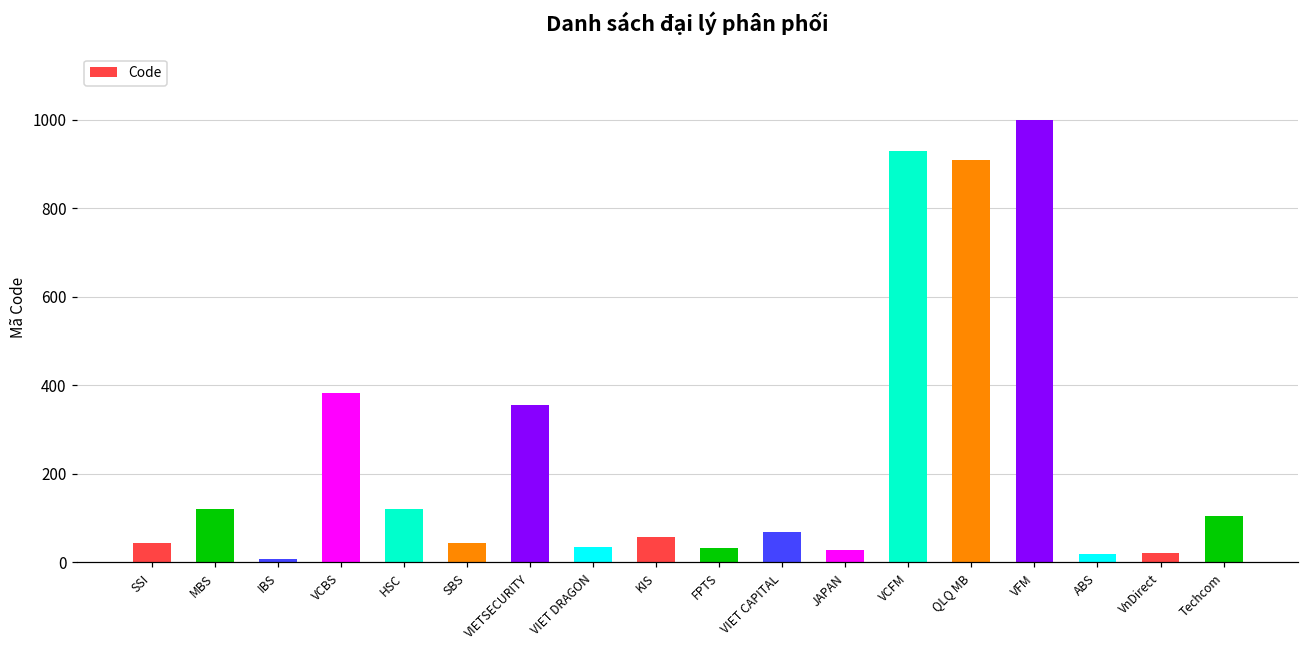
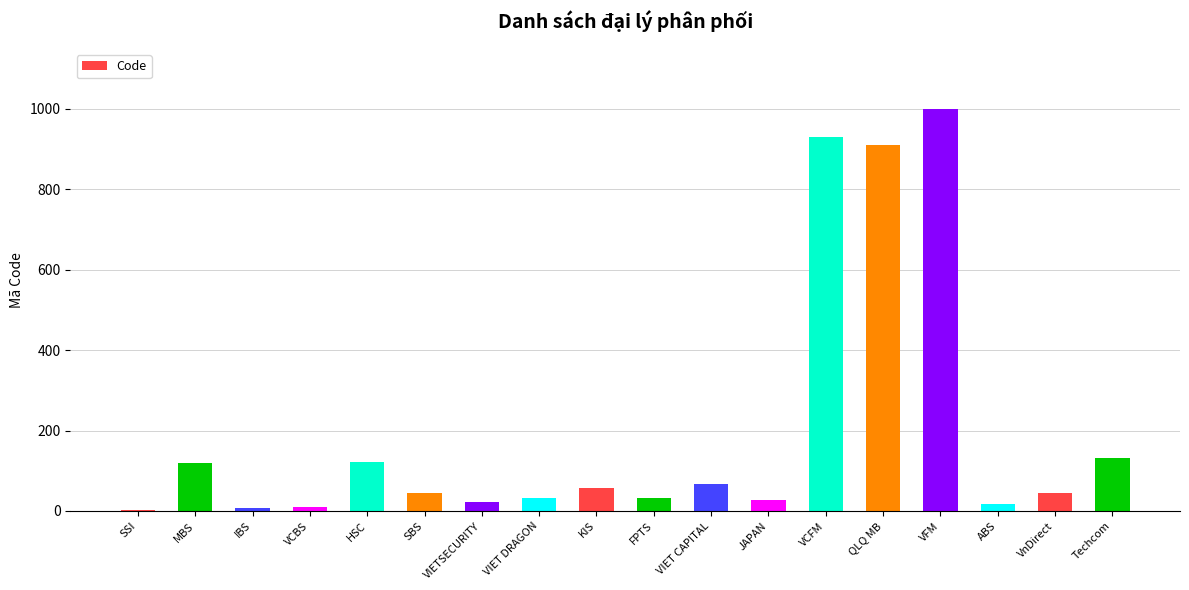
SSI: 40 -> 0
VCBS: 380 -> 10
VIETSECURITY: 360 -> 20
VnDirect: 20 -> 50
Techcom: 110 -> 130
